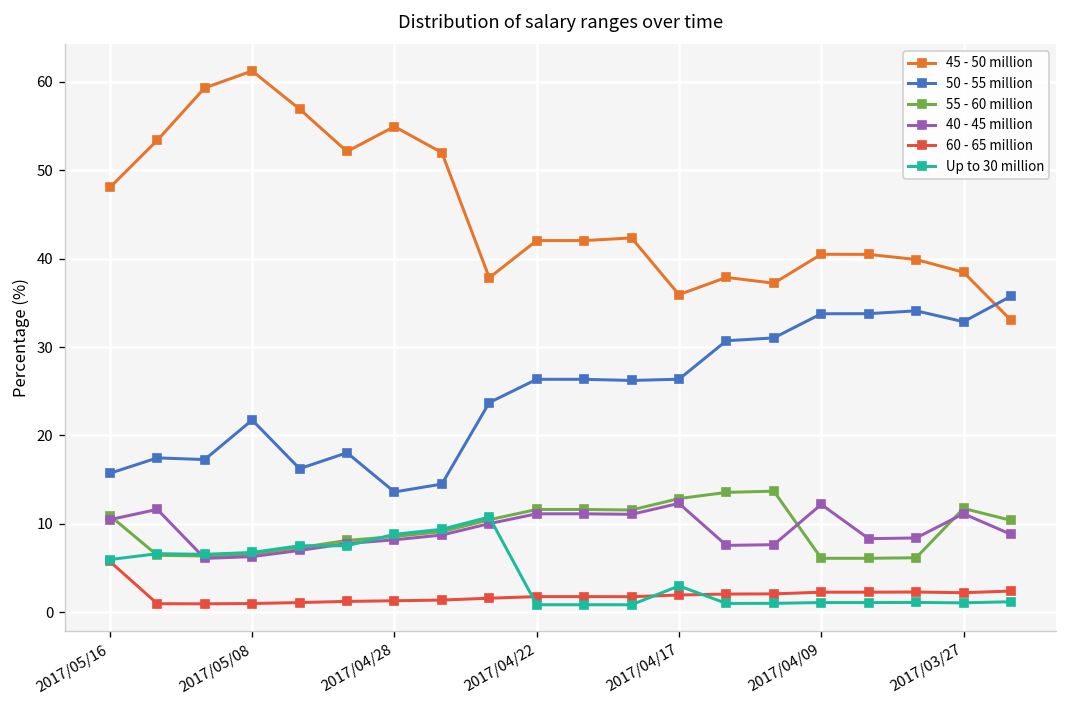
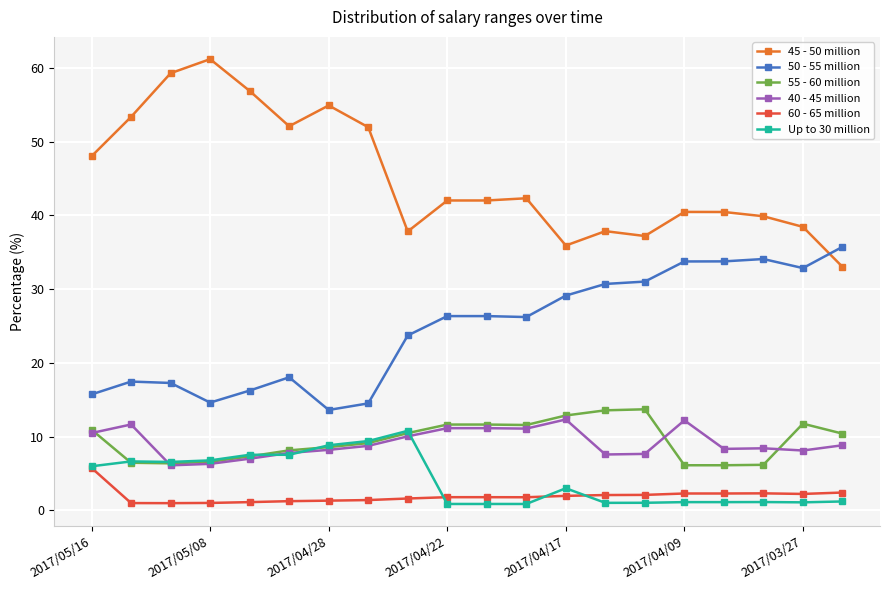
50 - 55 million, 2017/05/08: 22 -> 15
50 - 55 million, 2017/04/17: 26 -> 29
40 - 45 million, 2017/03/27: 11 -> 8
